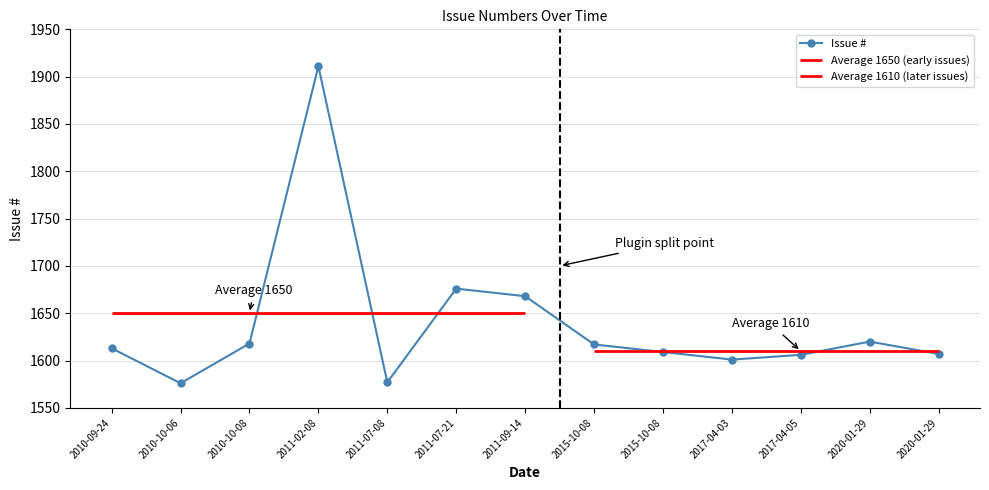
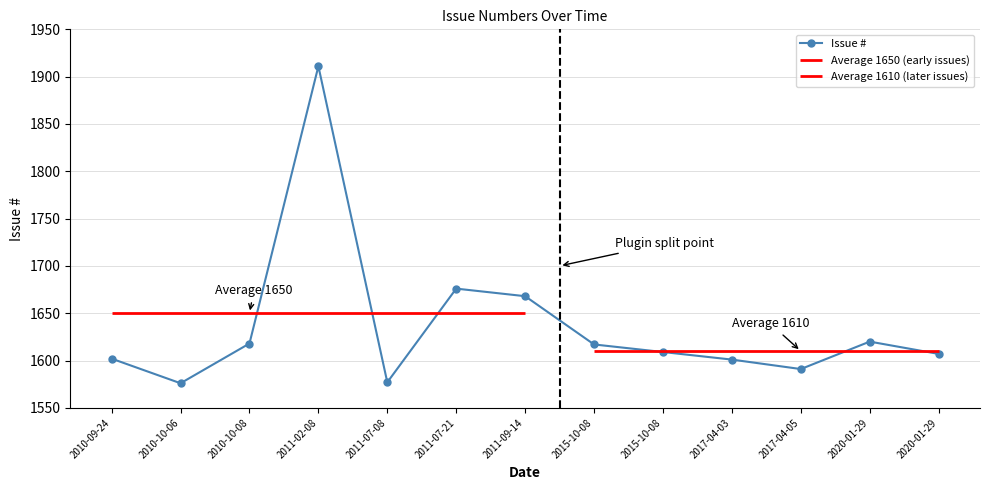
2010-09-24: 1610 -> 1600
2017-04-05: 1610 -> 1590
